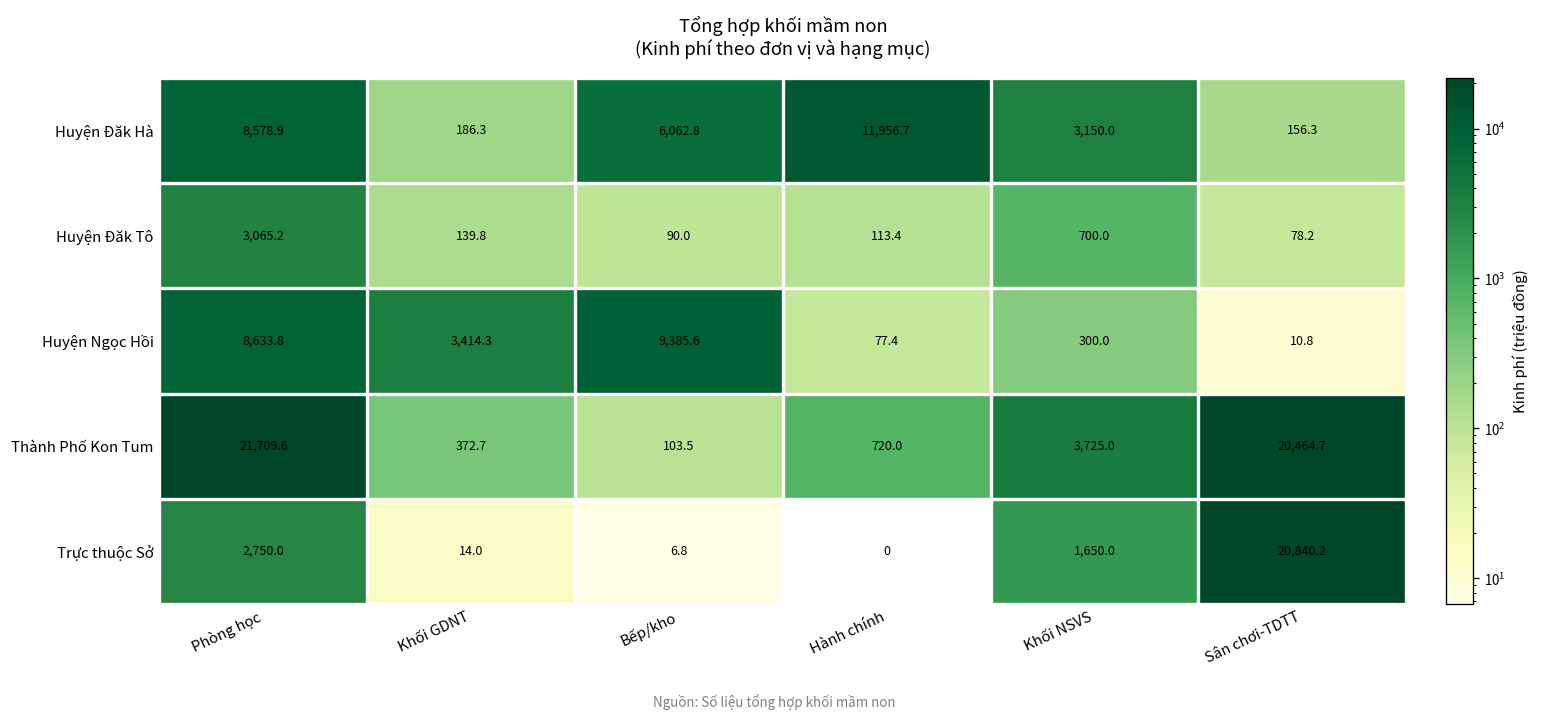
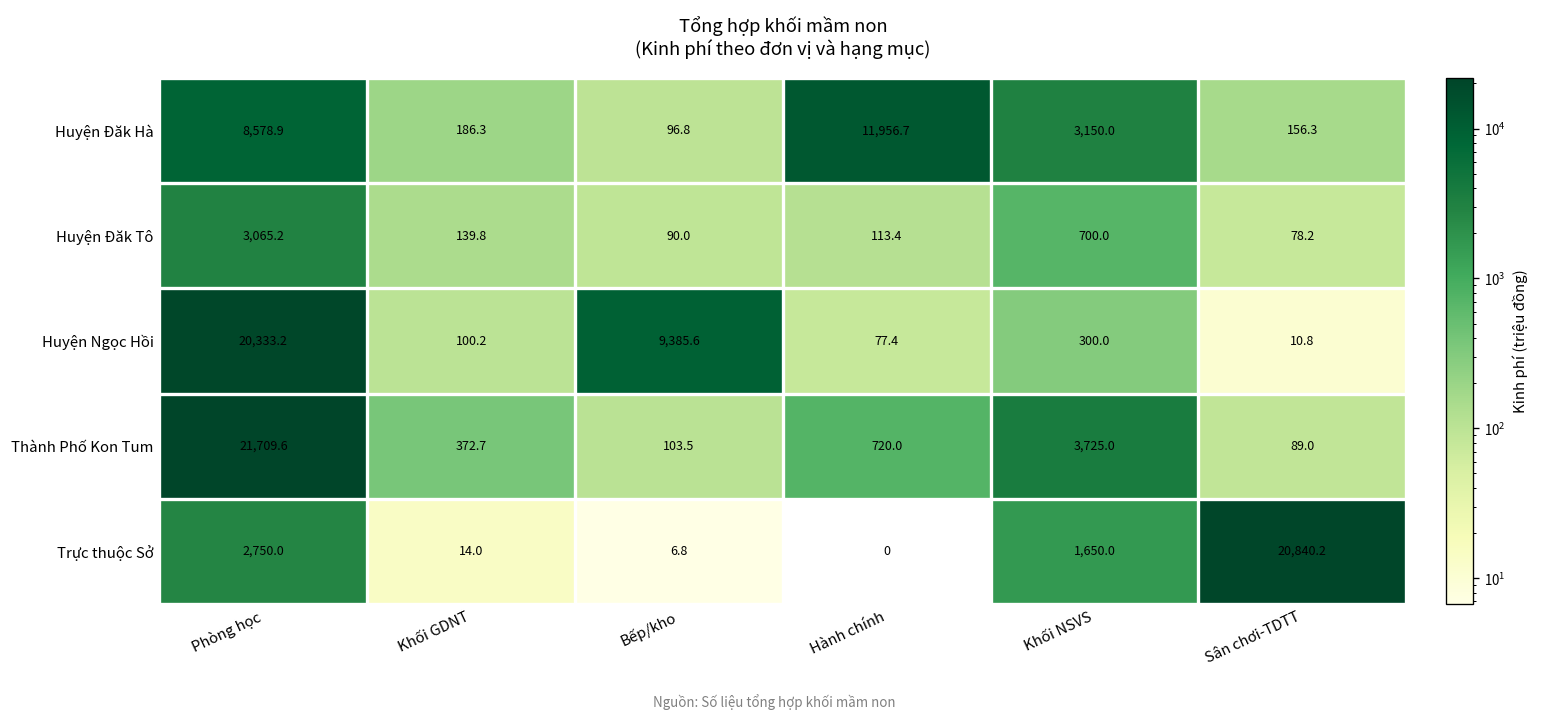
Huyện Đăk Hà, Bếp/kho: 6,062.8 -> 96.8
Huyện Ngọc Hồi, Phòng học: 8,633.8 -> 20,333.2
Huyện Ngọc Hồi, Khối GDNT: 3,414.3 -> 100.2
Thành Phố Kon Tum, Sân chơi-TDTT: 20,464.7 -> 89.0
